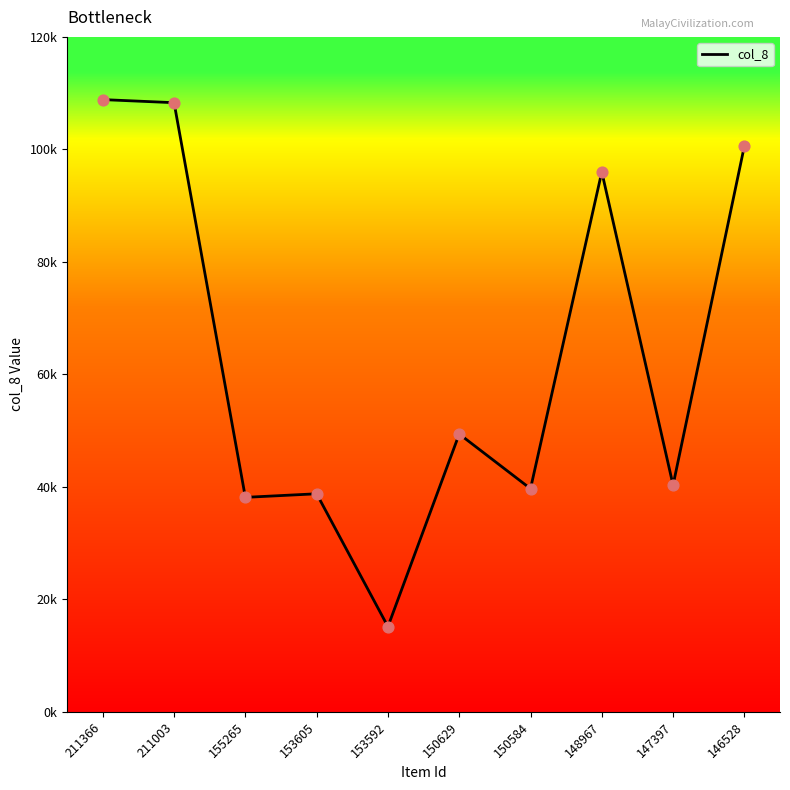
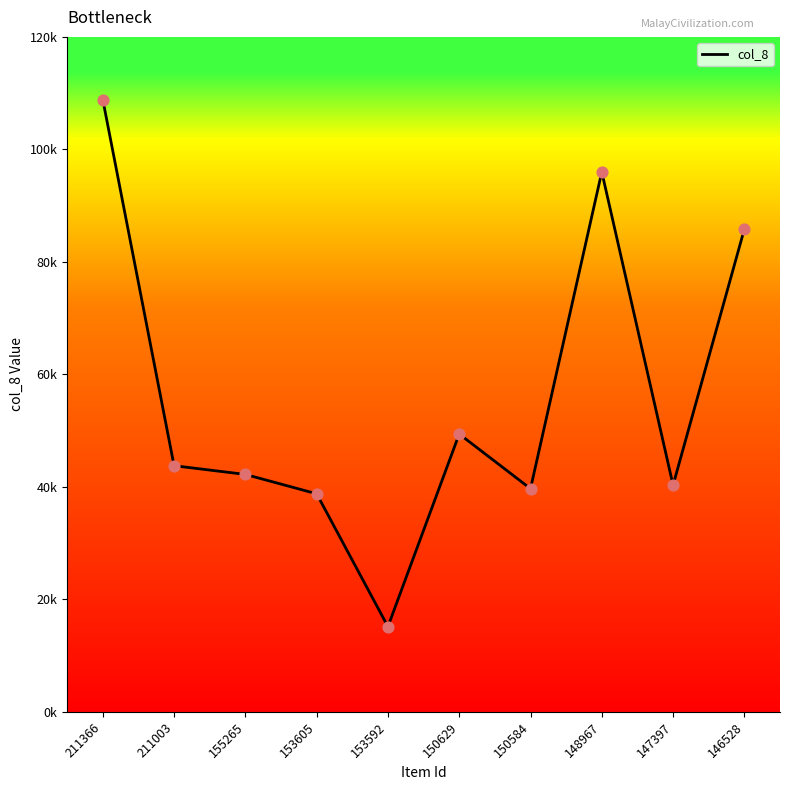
211003: 108000 -> 44000
155265: 38000 -> 42000
146528: 101000 -> 86000
